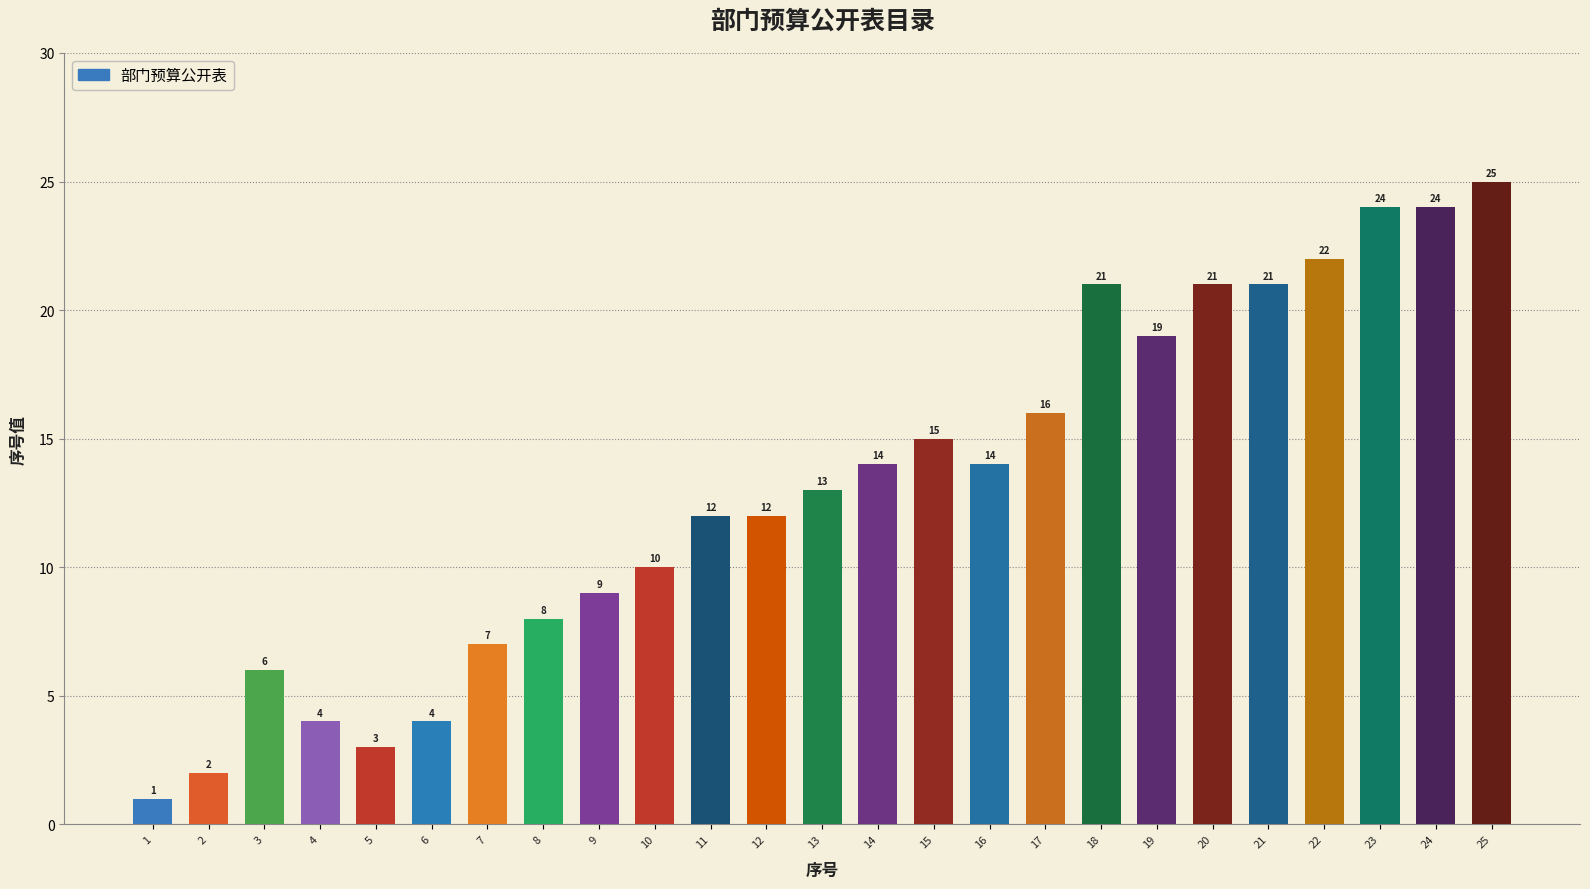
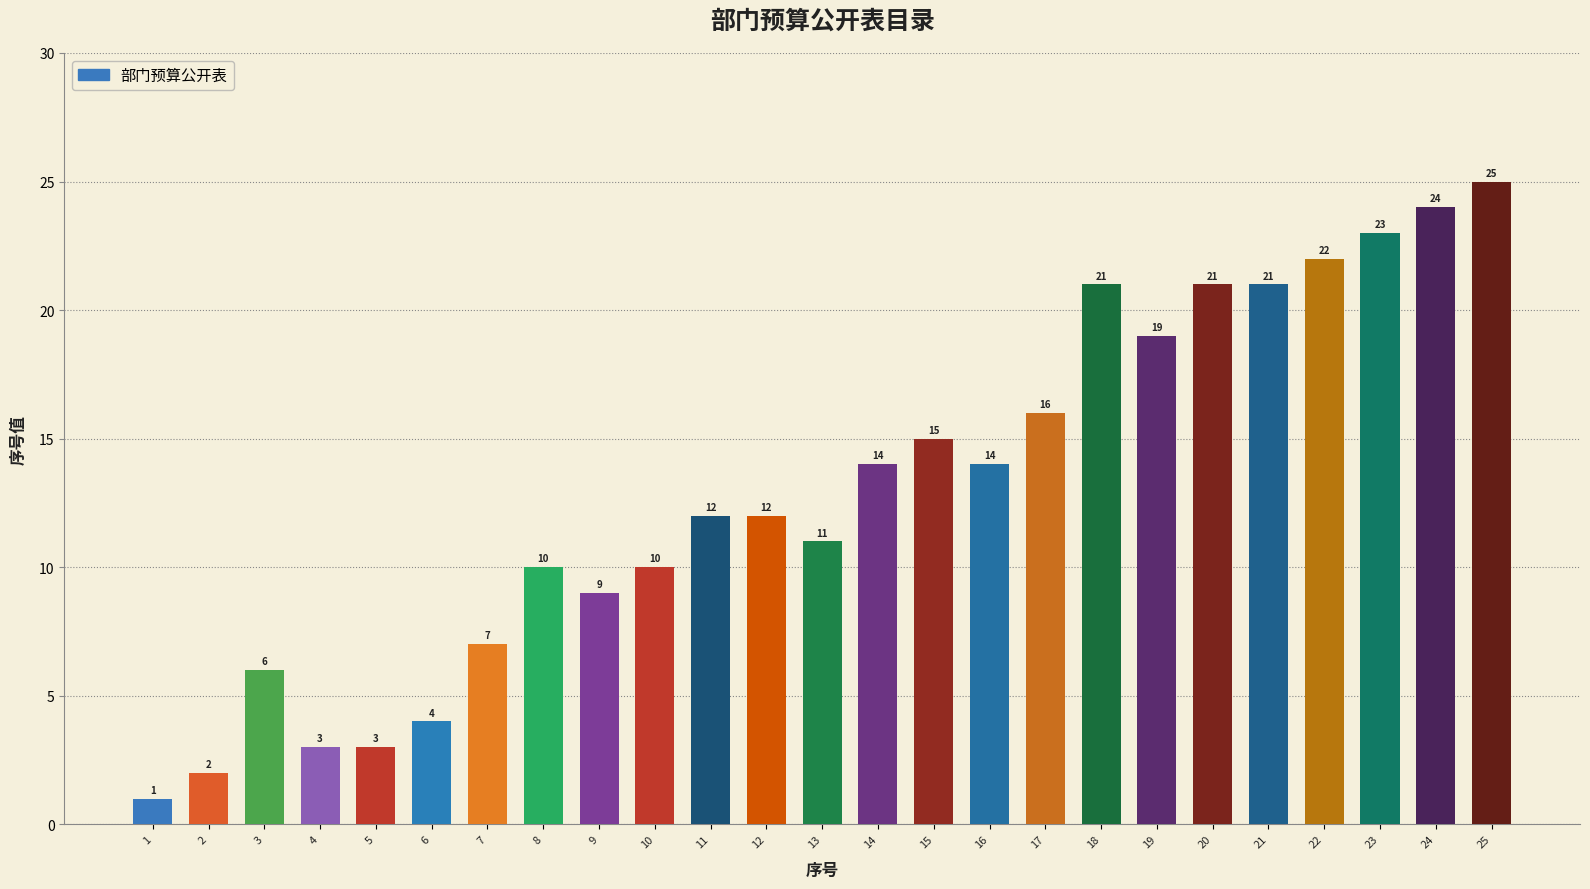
4: 4 -> 3
8: 8 -> 10
13: 13 -> 11
23: 24 -> 23
